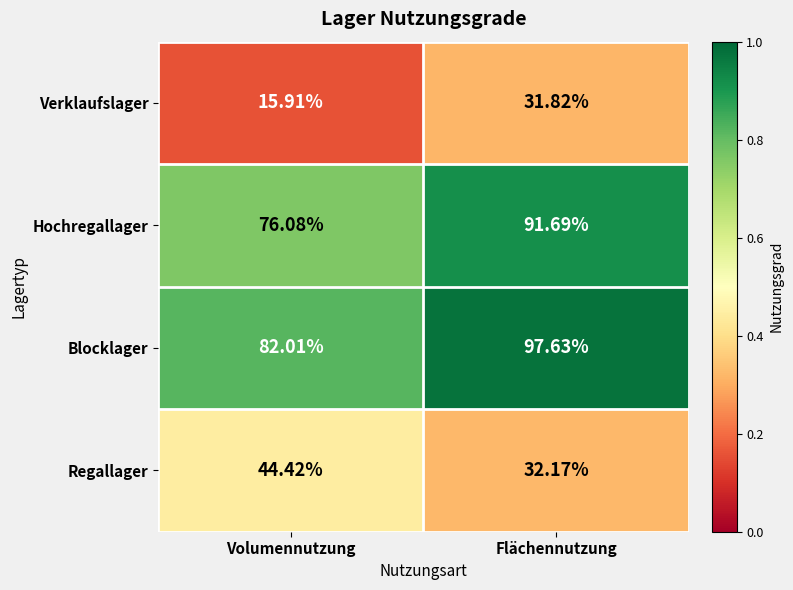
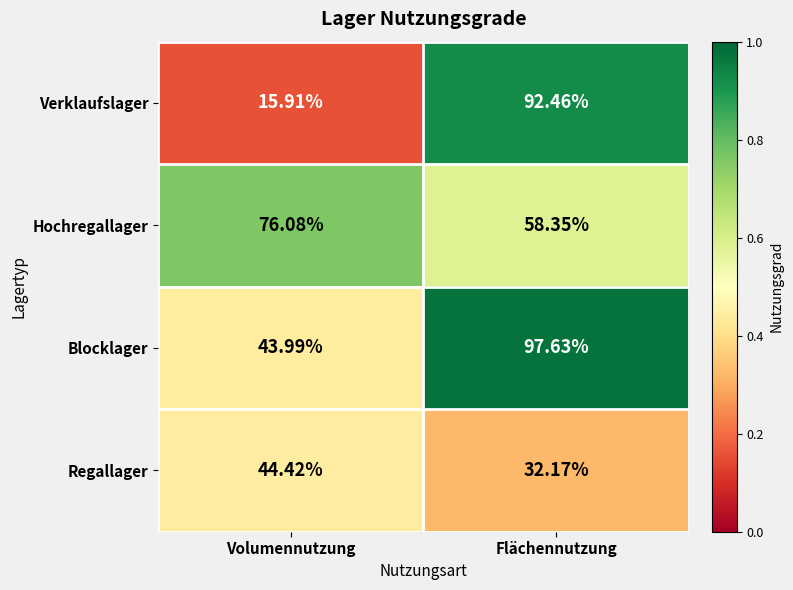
Verklaufslager, Flächennutzung: 31.82% -> 92.46%
Hochregallager, Flächennutzung: 91.69% -> 58.35%
Blocklager, Volumennutzung: 82.01% -> 43.99%
